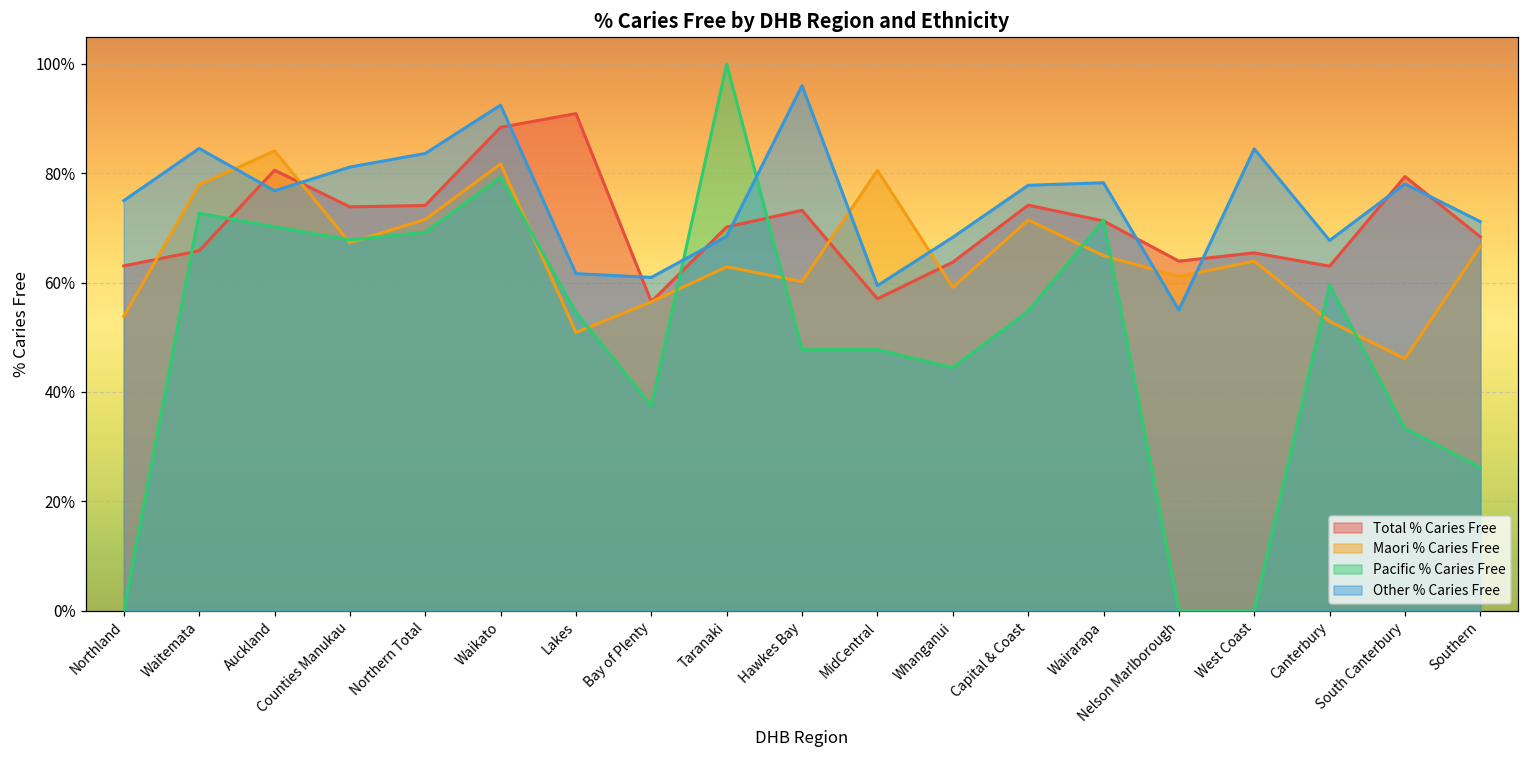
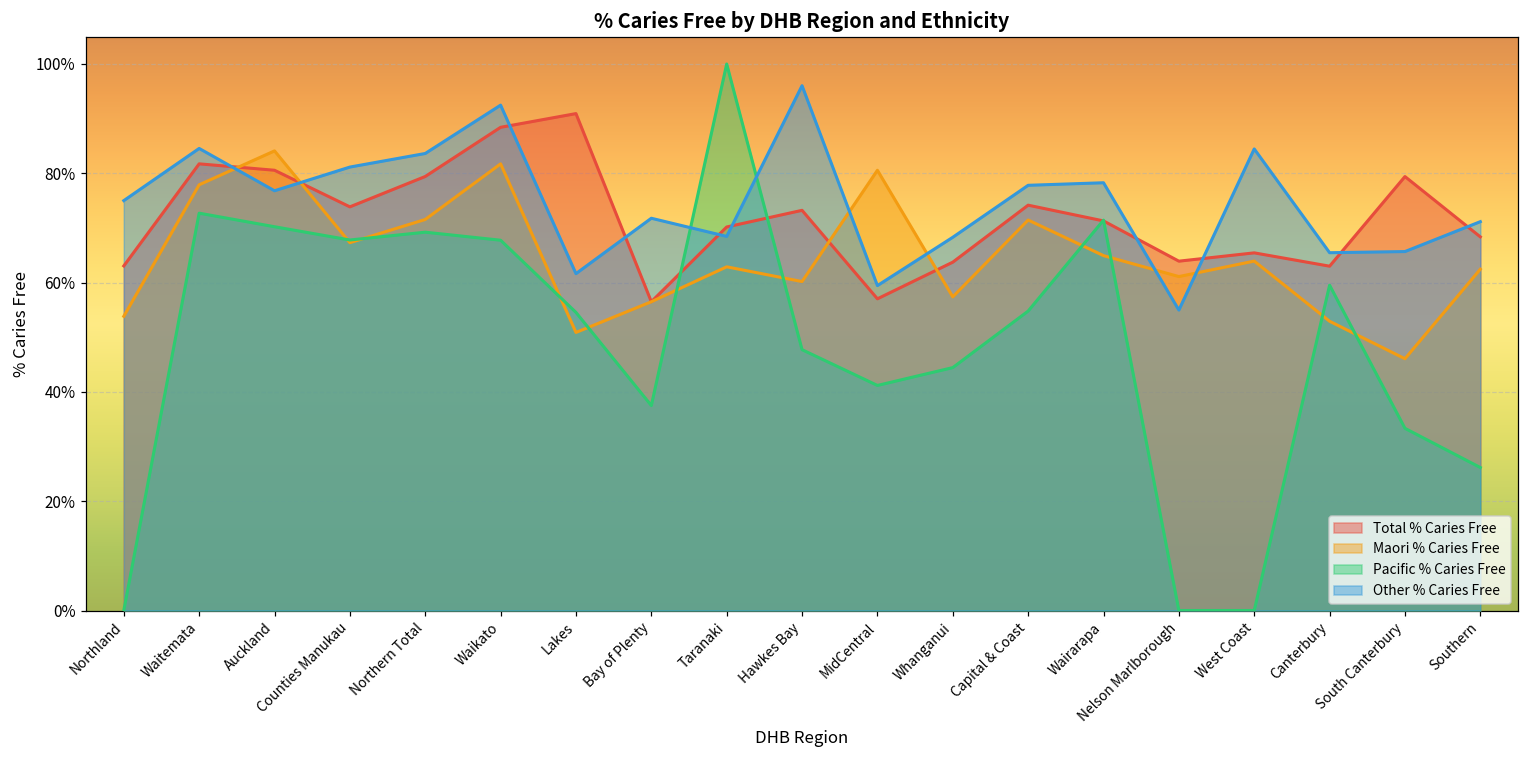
Total % Caries Free, Waitemata: 66% -> 82%
Total % Caries Free, Northern Total: 74% -> 79%
Pacific % Caries Free, Waikato: 79% -> 68%
Other % Caries Free, Bay of Plenty: 61% -> 72%
Pacific % Caries Free, MidCentral: 48% -> 41%
Maori % Caries Free, Whanganui: 59% -> 57%
Other % Caries Free, Canterbury: 68% -> 65%
Other % Caries Free, South Canterbury: 78% -> 66%
Maori % Caries Free, Southern: 67% -> 62%
